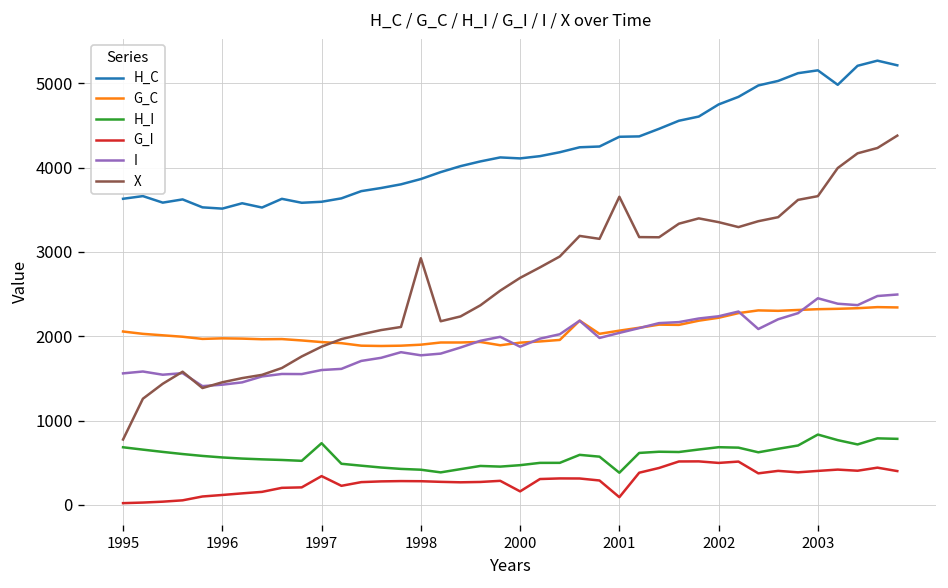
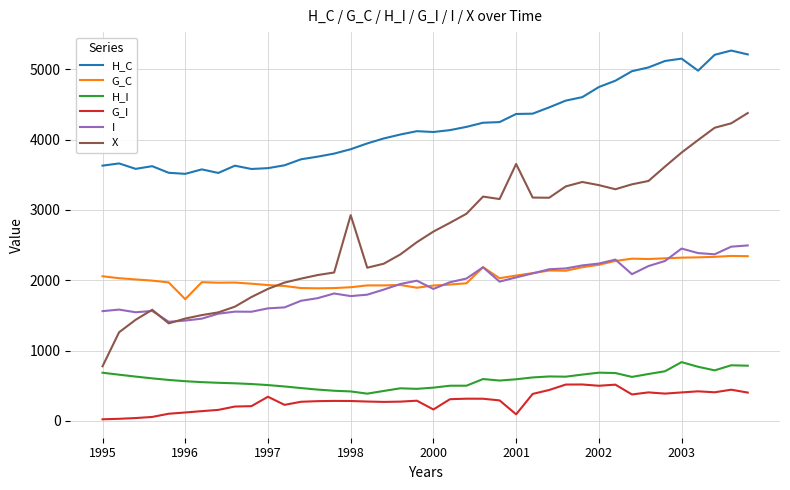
G_C, 1996: 2000 -> 1700
H_I, 1997: 700 -> 500
H_I, 2001: 400 -> 600
X, 2003: 3700 -> 3800
